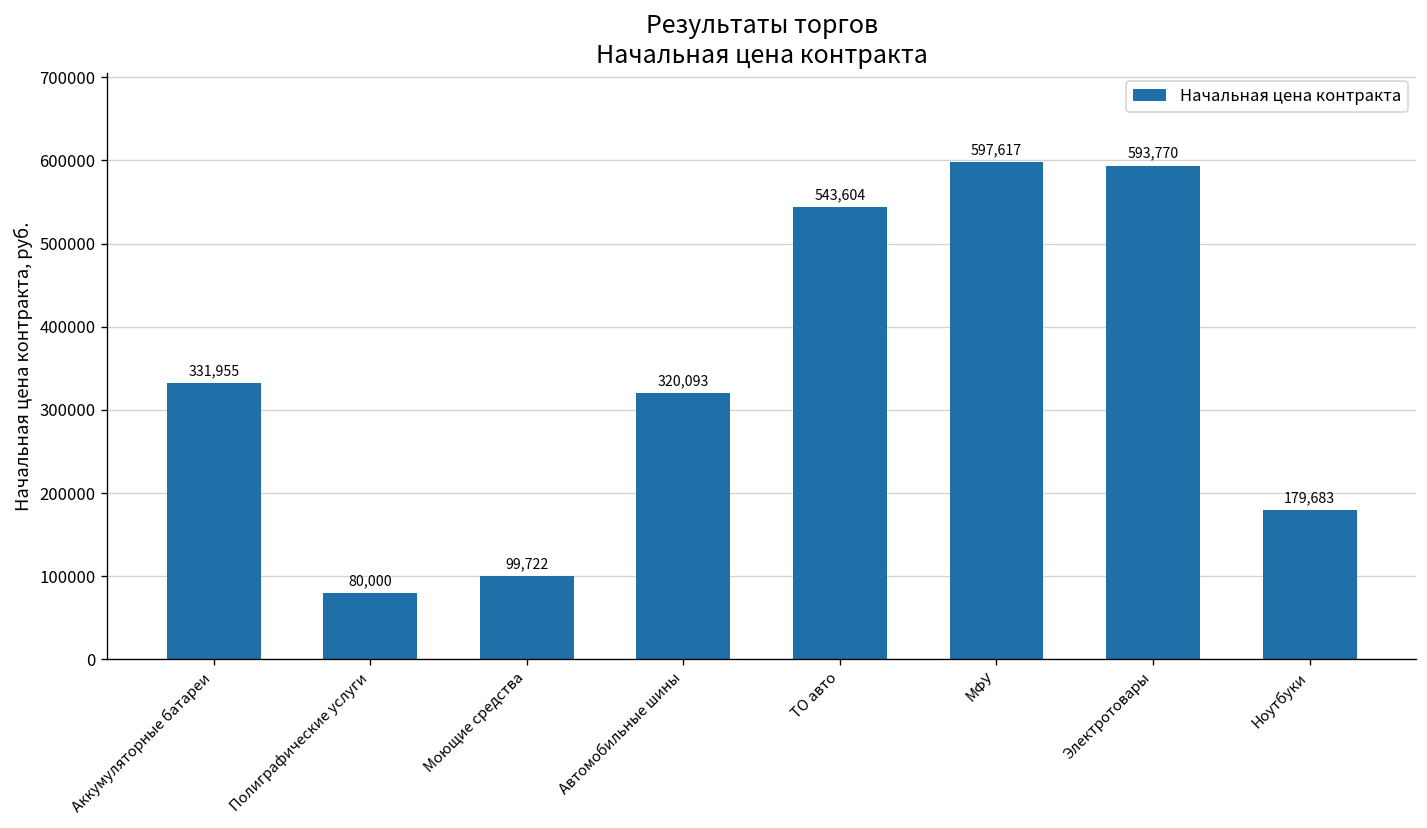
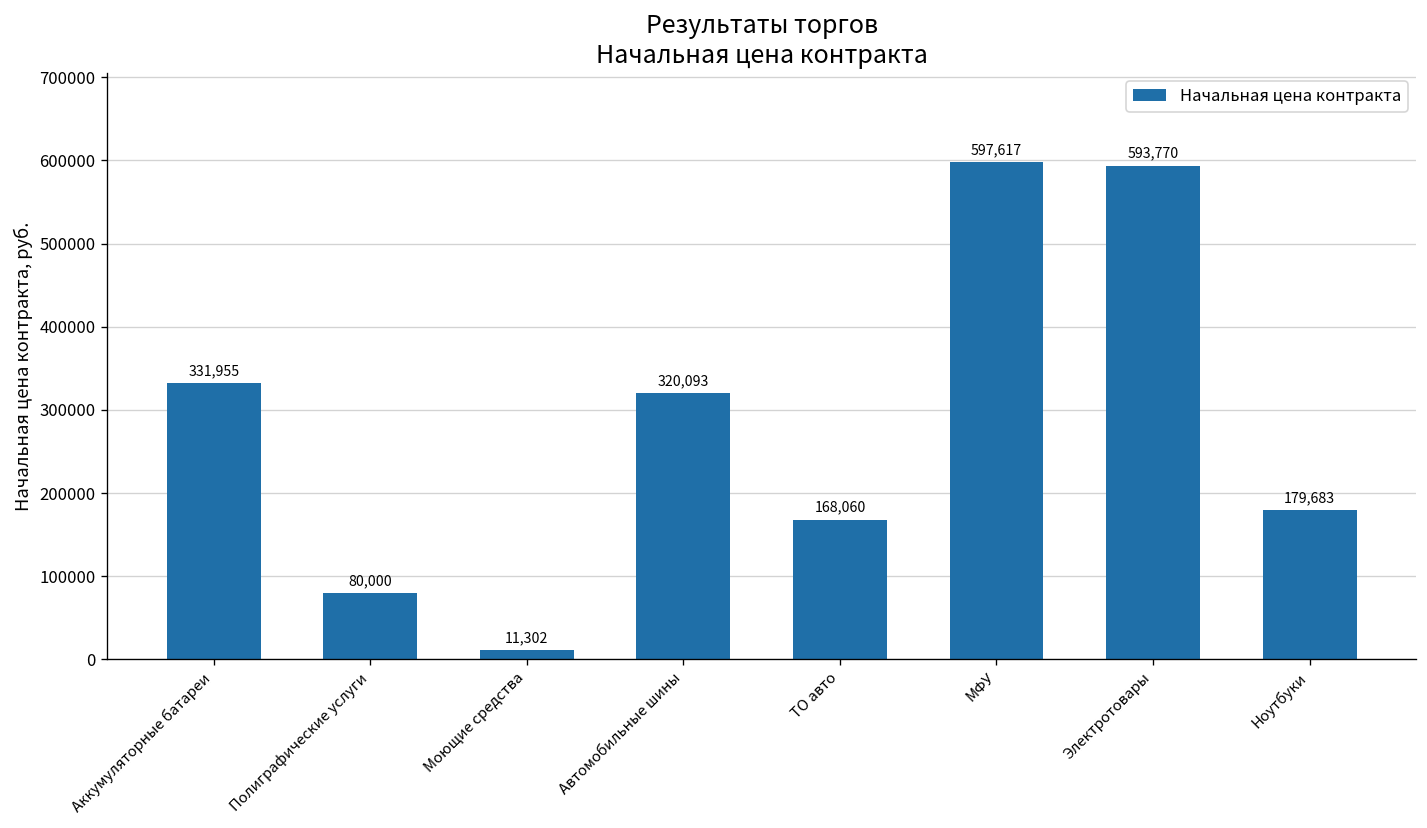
Моющие средства: 99,722 -> 11,302
ТО авто: 543,604 -> 168,060
